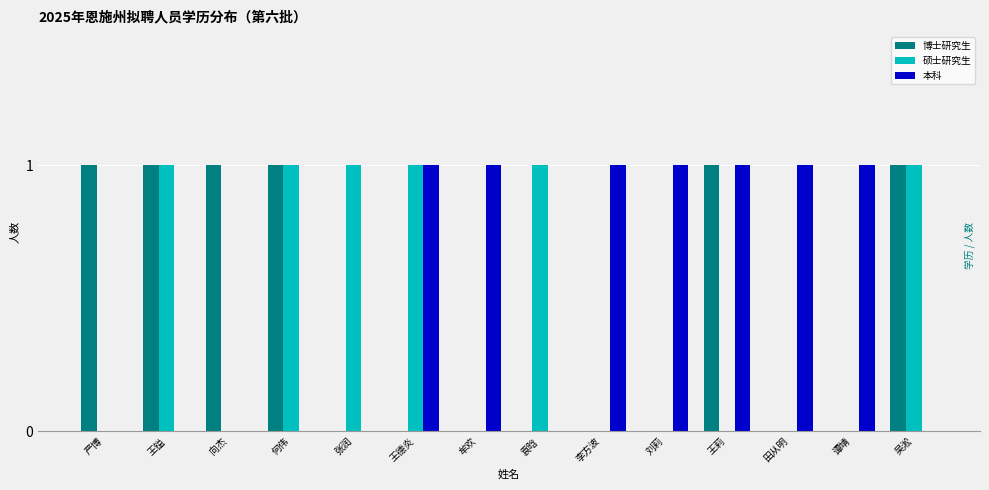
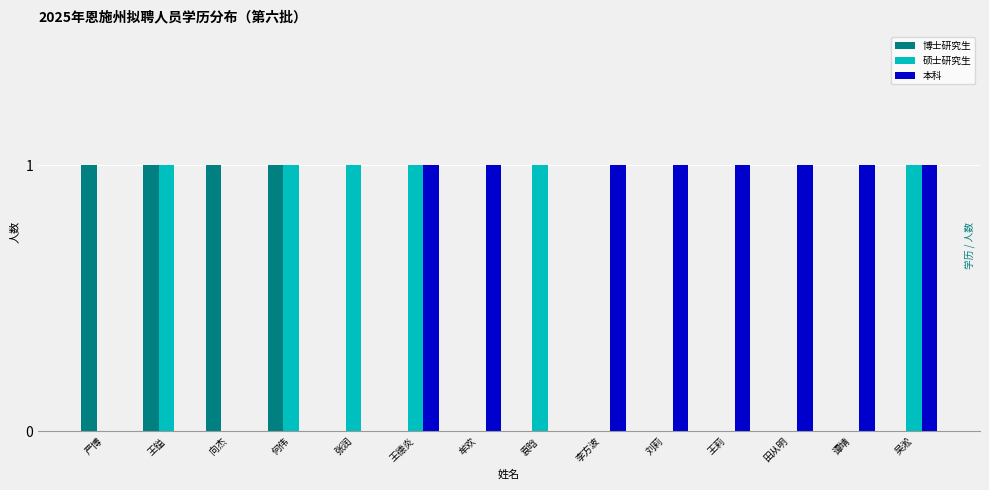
博士研究生, 王莉: 1 -> 0
博士研究生, 吴淞: 1 -> 0
本科, 吴淞: 0 -> 1
